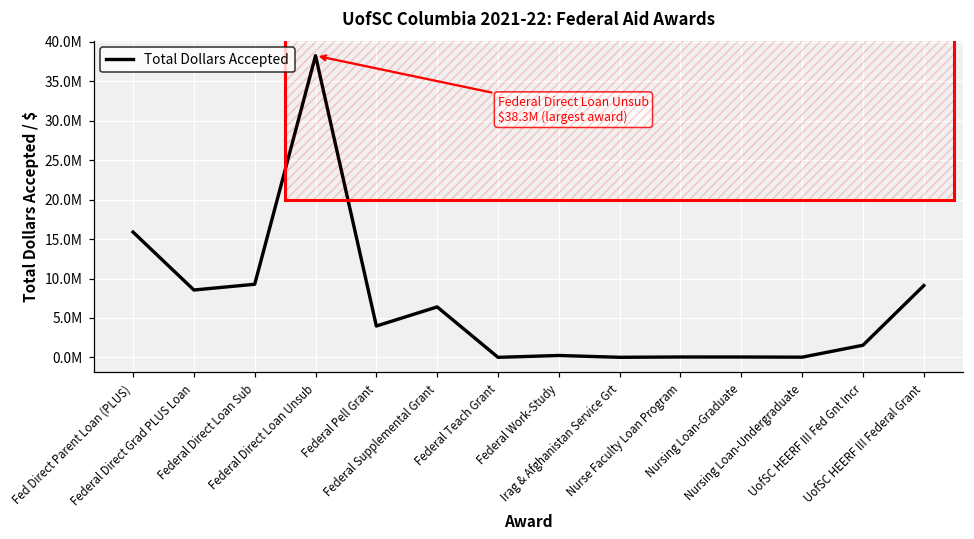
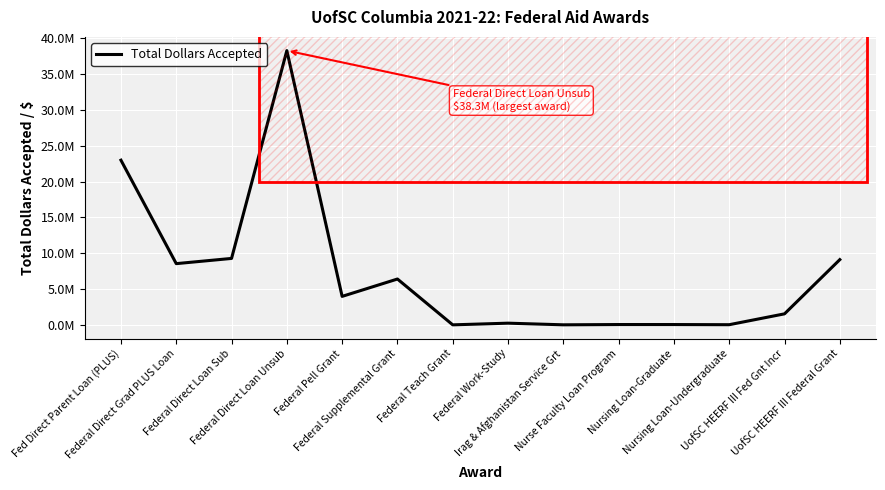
Fed Direct Parent Loan (PLUS): 16000000 -> 23000000
